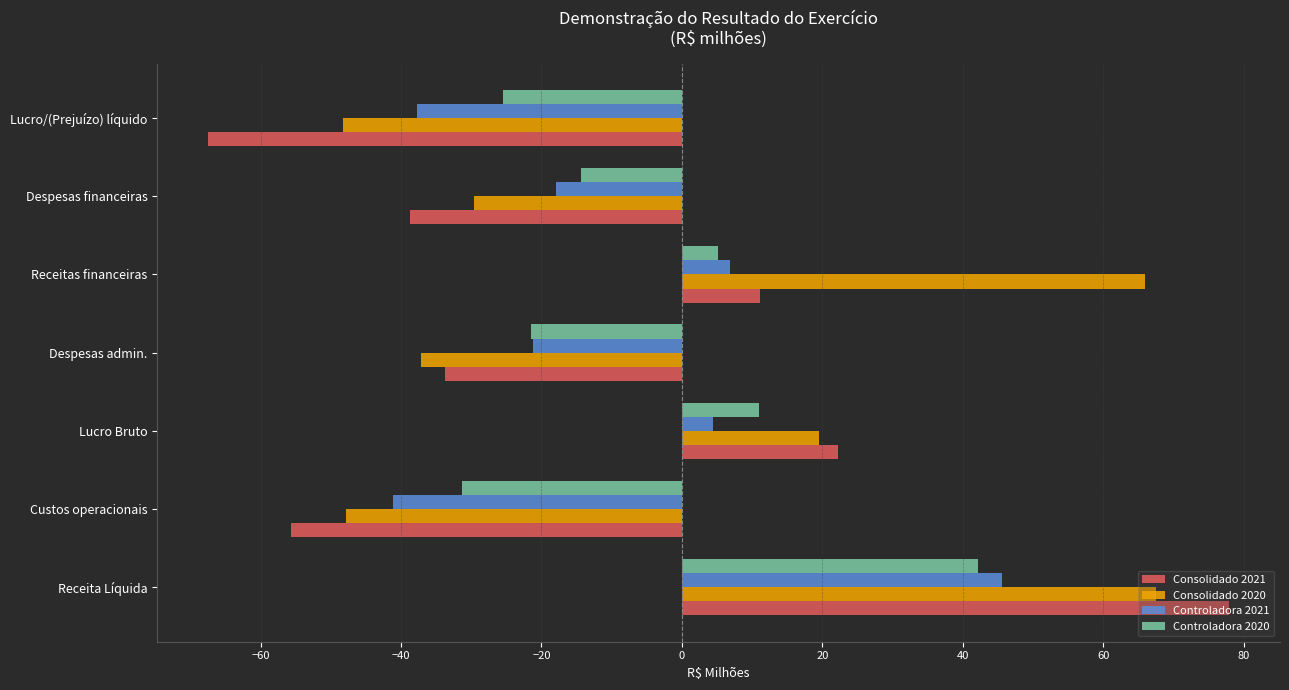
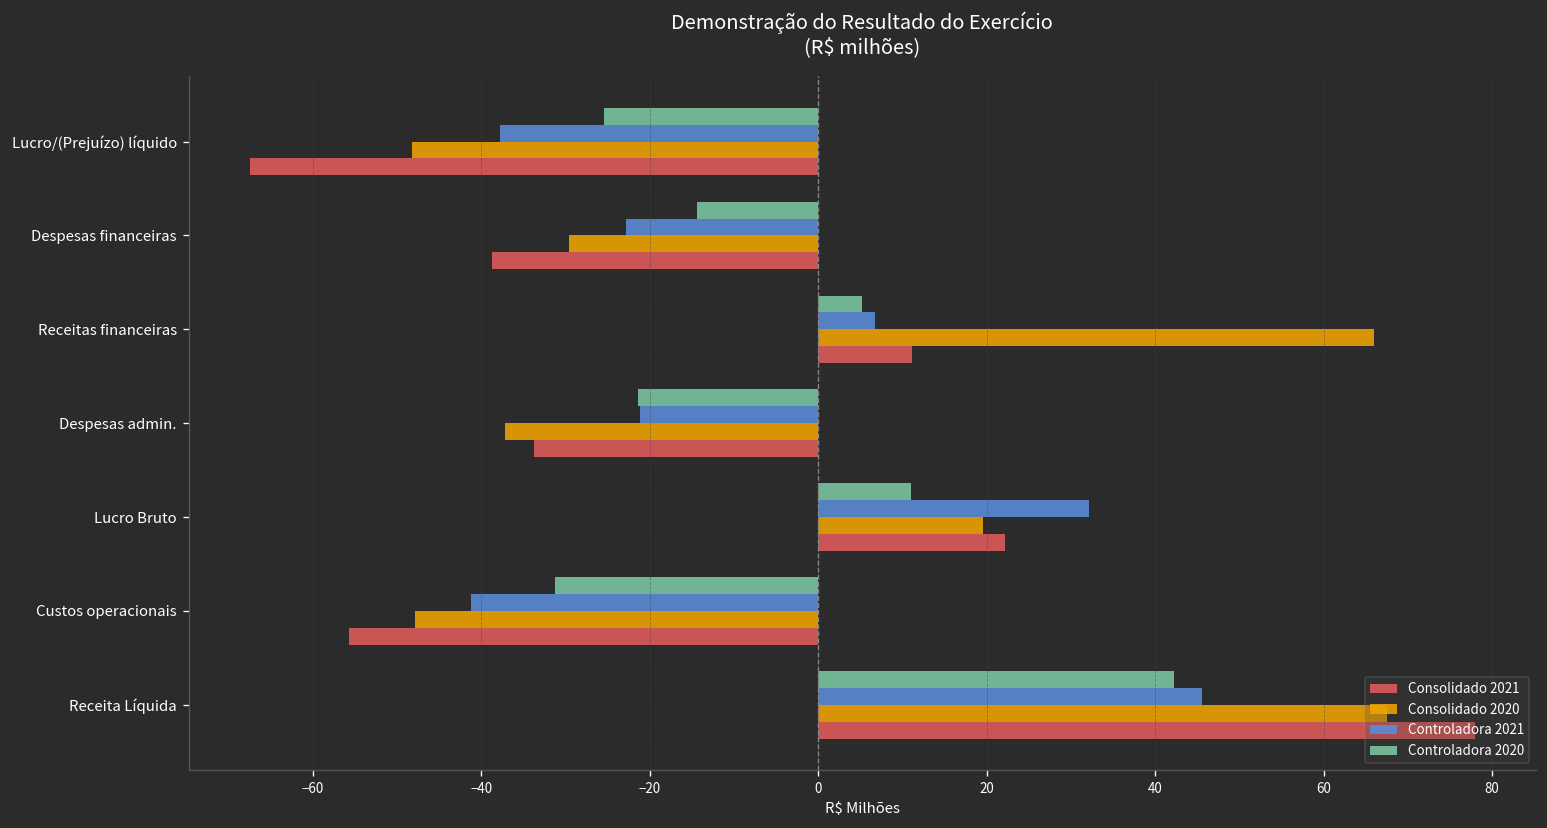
Controladora 2021, Despesas financeiras: -18 -> -23
Controladora 2021, Lucro Bruto: 4 -> 32
